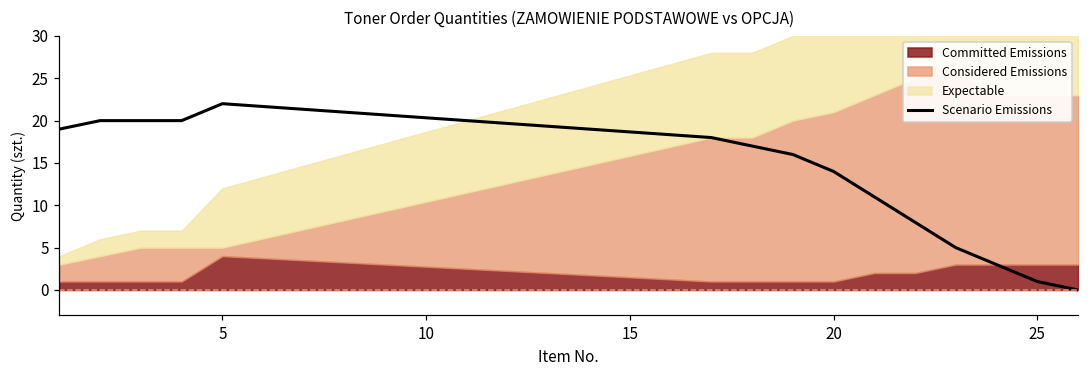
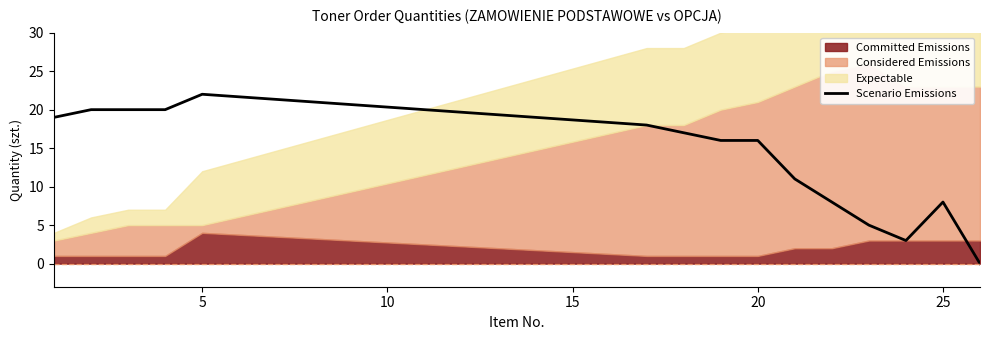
Scenario Emissions, 20: 14 -> 16
Scenario Emissions, 25: 1 -> 8
